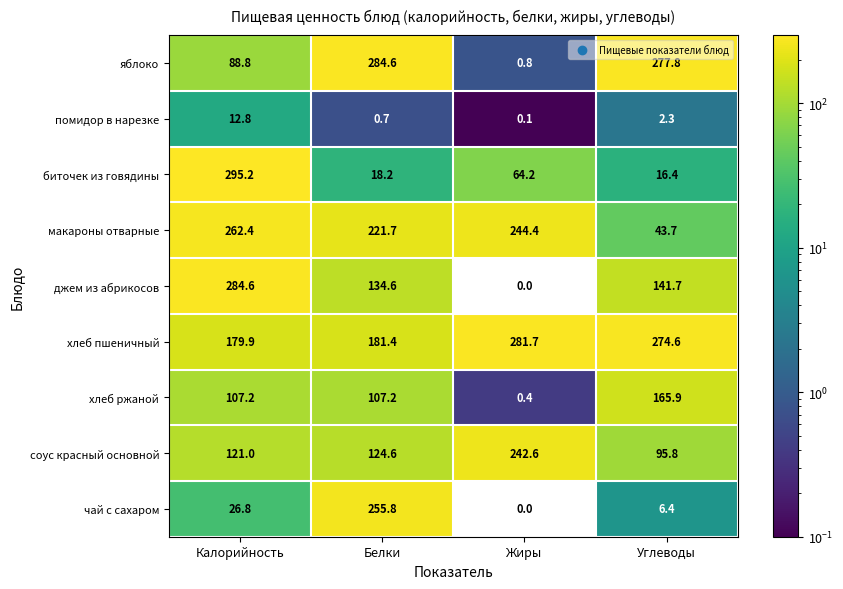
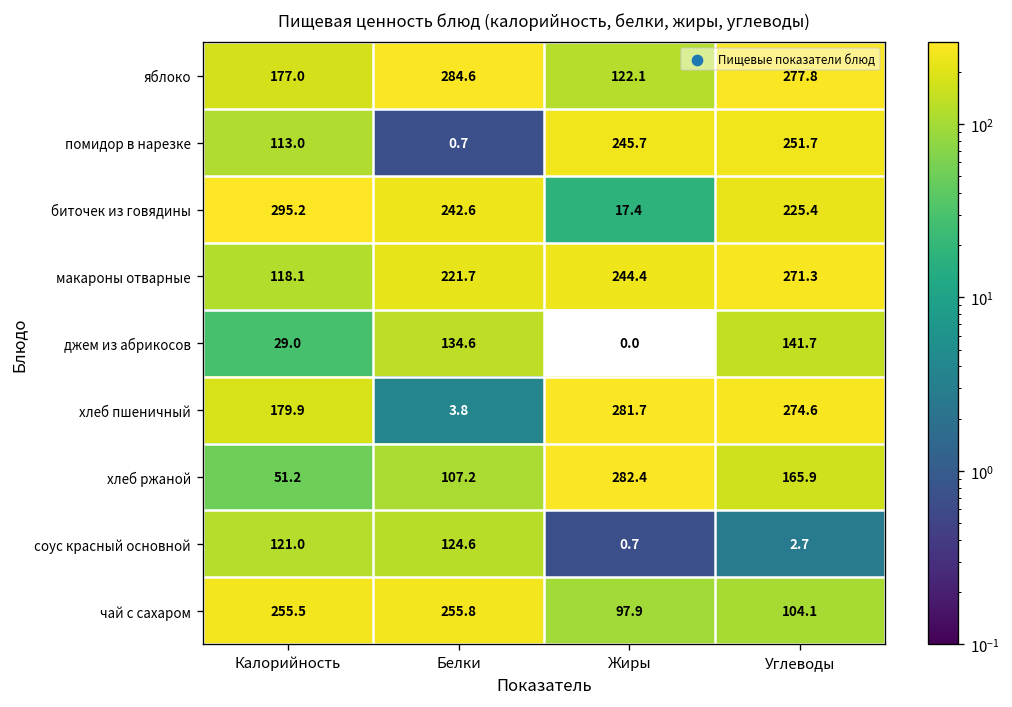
яблоко, Калорийность: 88.8 -> 177.0
яблоко, Жиры: 0.8 -> 122.1
помидор в нарезке, Калорийность: 12.8 -> 113.0
помидор в нарезке, Жиры: 0.1 -> 245.7
помидор в нарезке, Углеводы: 2.3 -> 251.7
биточек из говядины, Белки: 18.2 -> 242.6
биточек из говядины, Жиры: 64.2 -> 17.4
биточек из говядины, Углеводы: 16.4 -> 225.4
макароны отварные, Калорийность: 262.4 -> 118.1
макароны отварные, Углеводы: 43.7 -> 271.3
джем из абрикосов, Калорийность: 284.6 -> 29.0
хлеб пшеничный, Белки: 181.4 -> 3.8
хлеб ржаной, Калорийность: 107.2 -> 51.2
хлеб ржаной, Жиры: 0.4 -> 282.4
соус красный основной, Жиры: 242.6 -> 0.7
соус красный основной, Углеводы: 95.8 -> 2.7
чай с сахаром, Калорийность: 26.8 -> 255.5
чай с сахаром, Жиры: 0.0 -> 97.9
чай с сахаром, Углеводы: 6.4 -> 104.1
